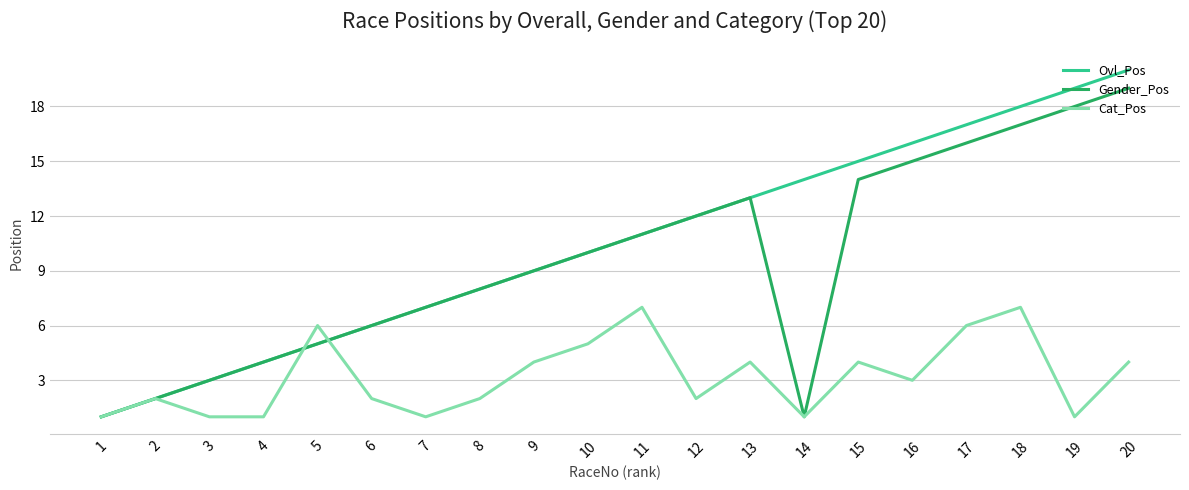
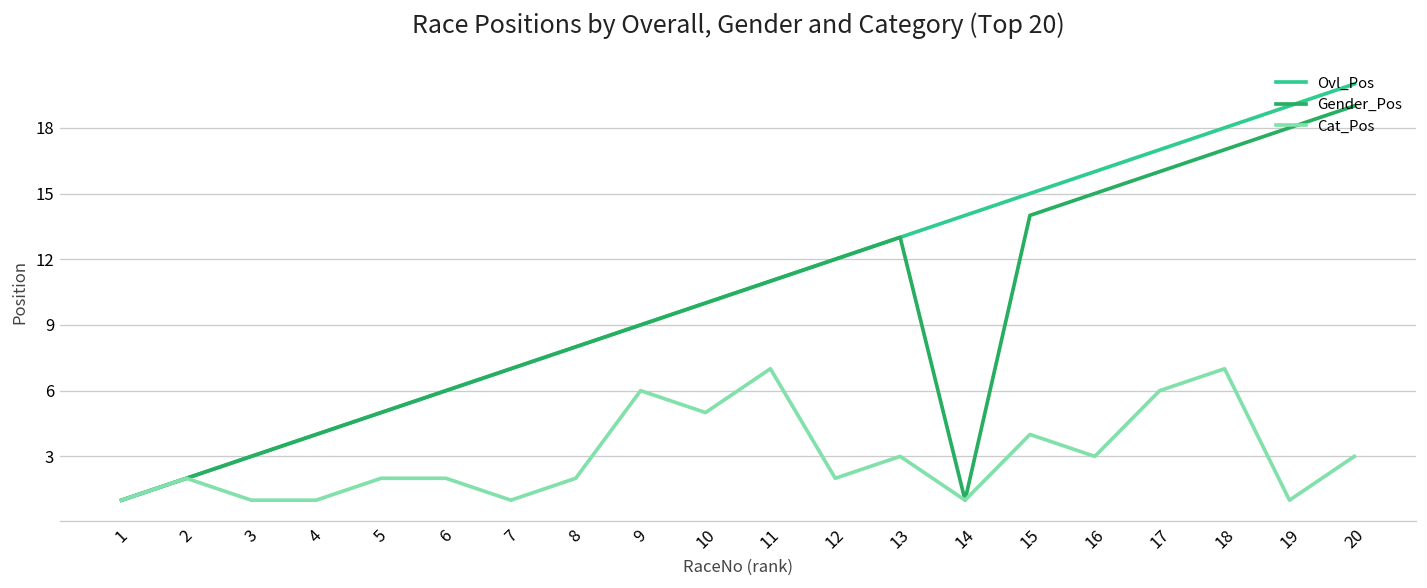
Cat_Pos, 5: 6 -> 2
Cat_Pos, 9: 4 -> 6
Cat_Pos, 13: 4 -> 3
Cat_Pos, 20: 4 -> 3
